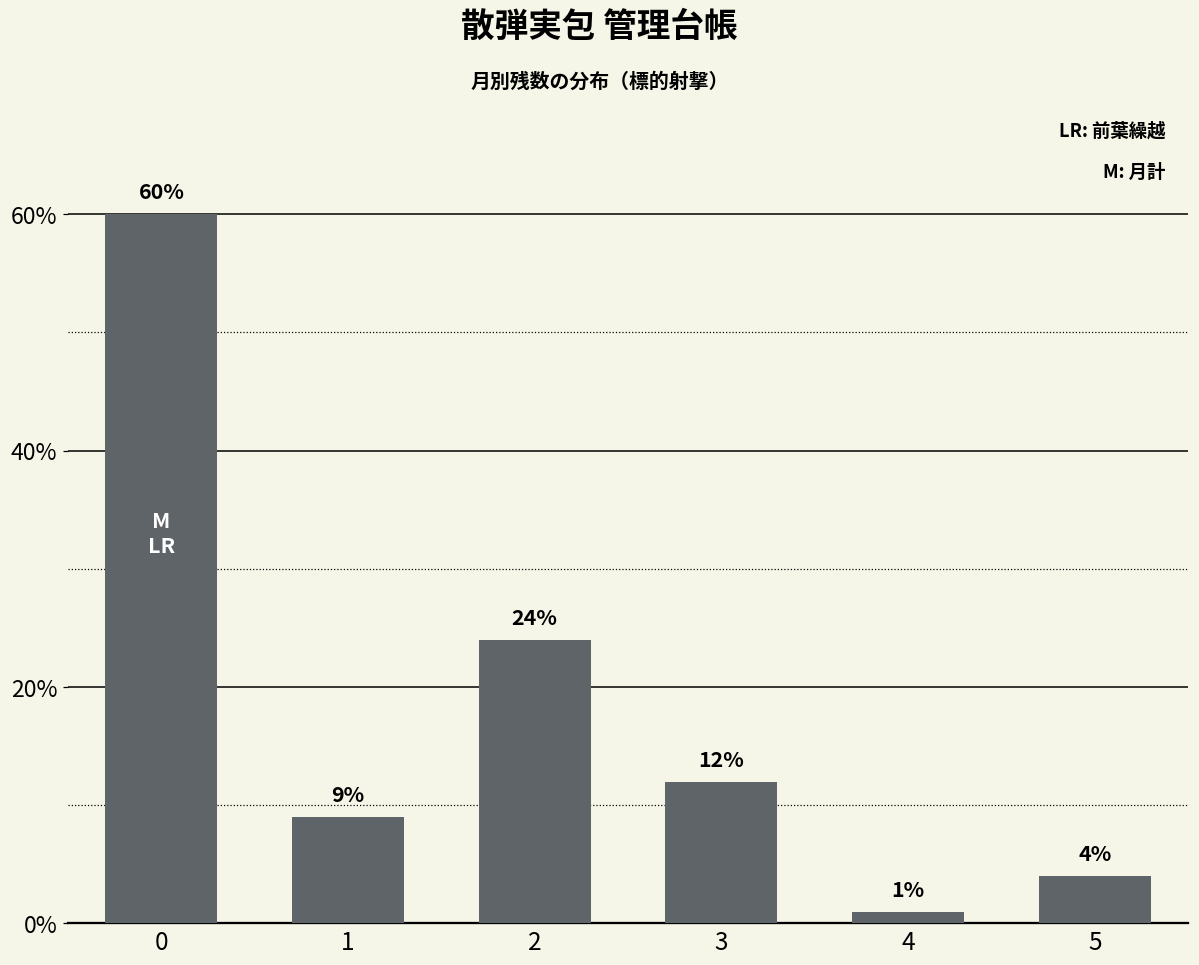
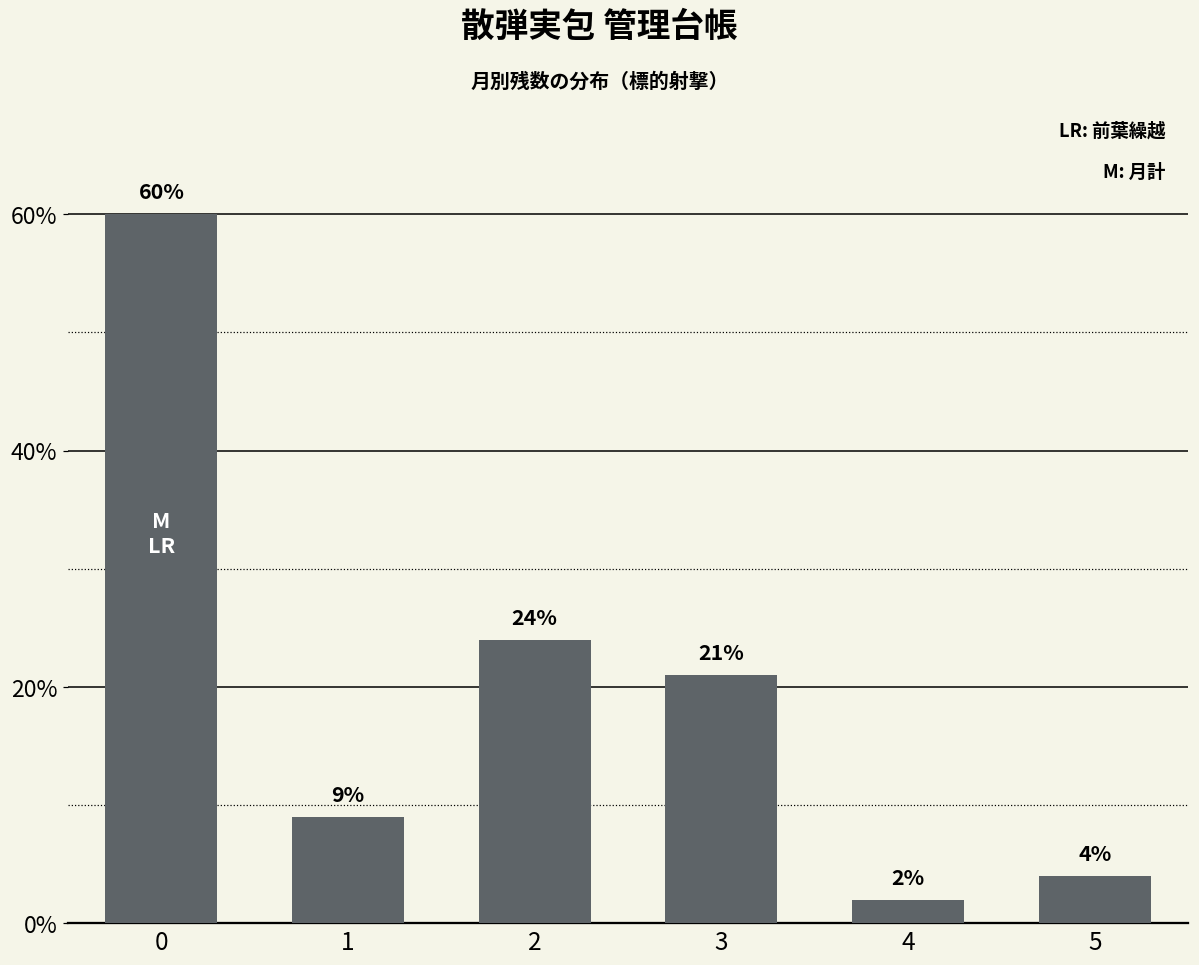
3: 12% -> 21%
4: 1% -> 2%
